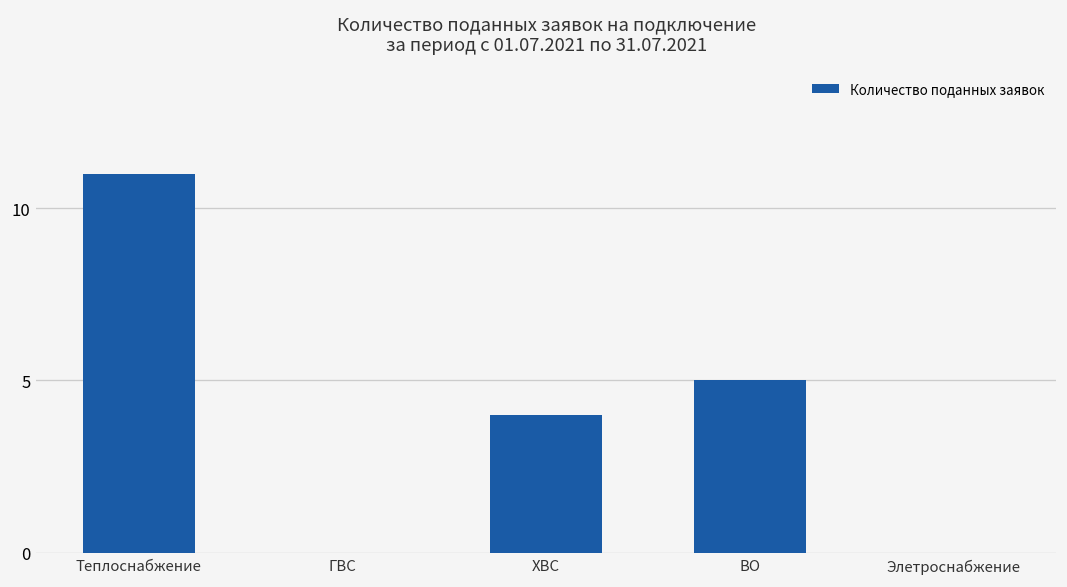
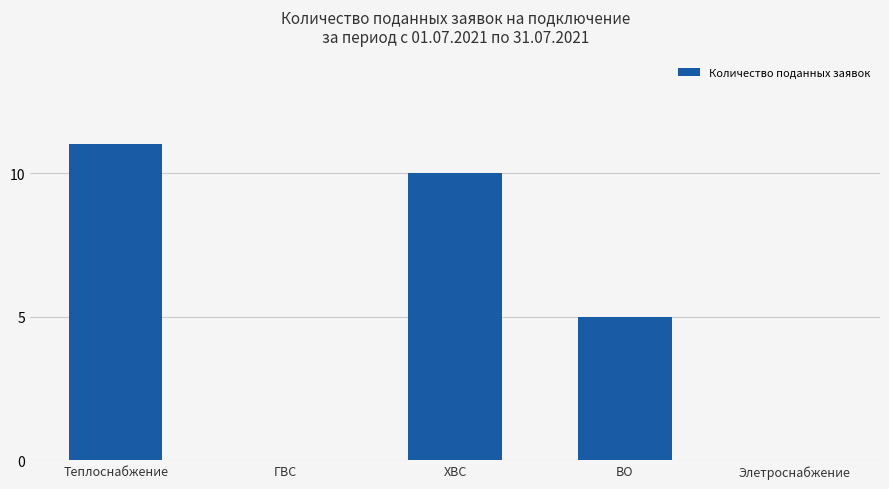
ХВС: 4 -> 10
